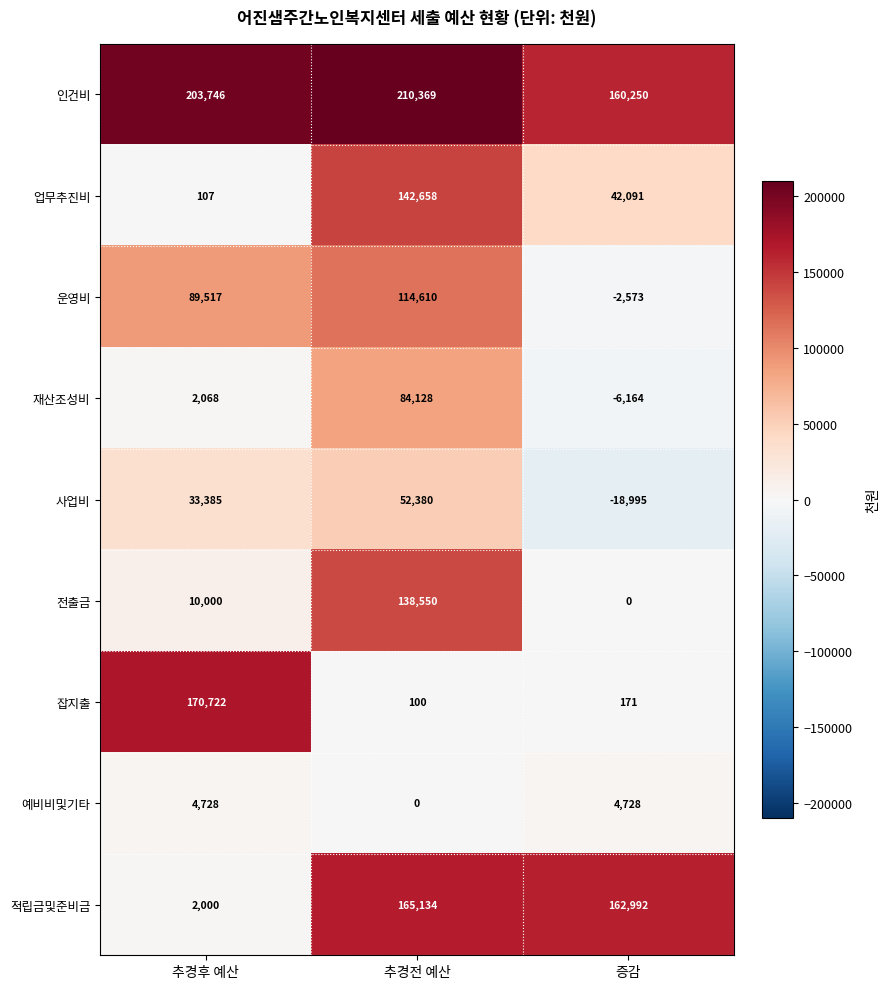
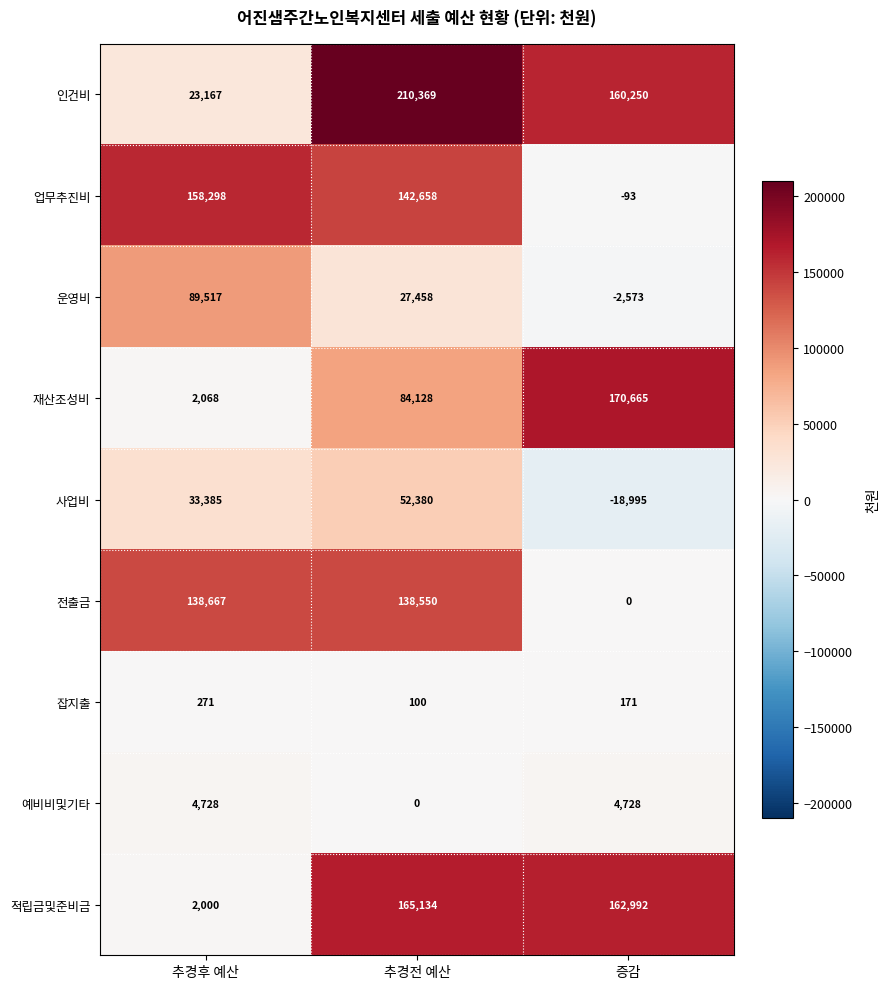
인건비, 추경후 예산: 203,746 -> 23,167
업무추진비, 추경후 예산: 107 -> 158,298
업무추진비, 증감: 42,091 -> -93
운영비, 추경전 예산: 114,610 -> 27,458
재산조성비, 증감: -6,164 -> 170,665
전출금, 추경후 예산: 10,000 -> 138,667
잡지출, 추경후 예산: 170,722 -> 271
